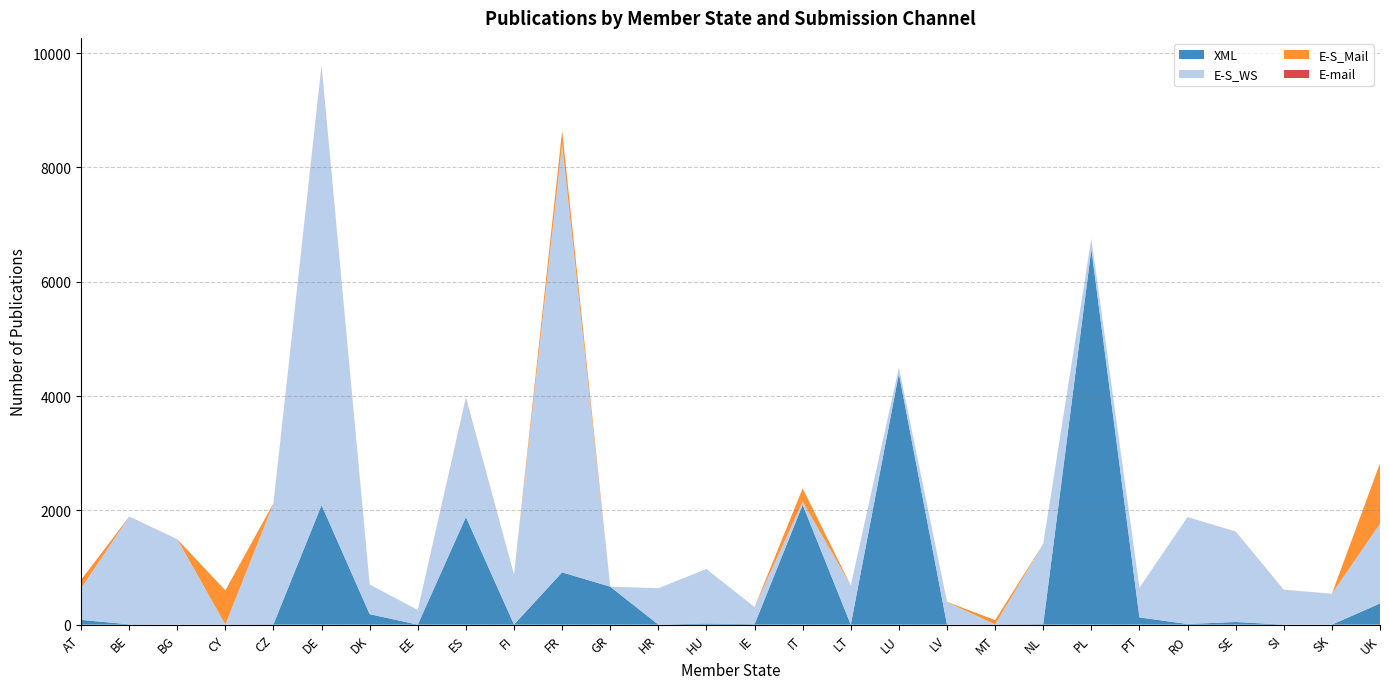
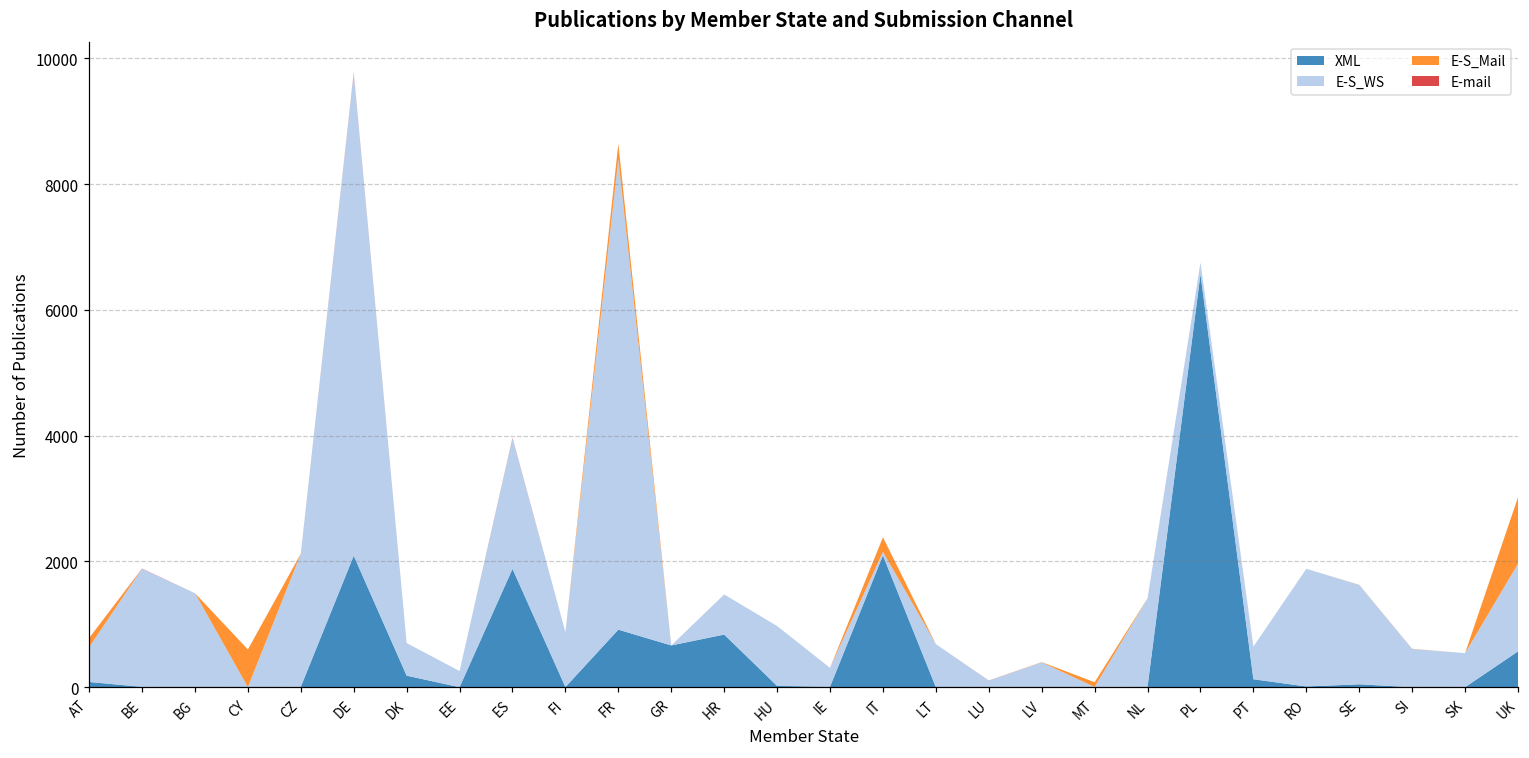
XML, HR: 0 -> 800
XML, LU: 4400 -> 0
XML, UK: 400 -> 600
